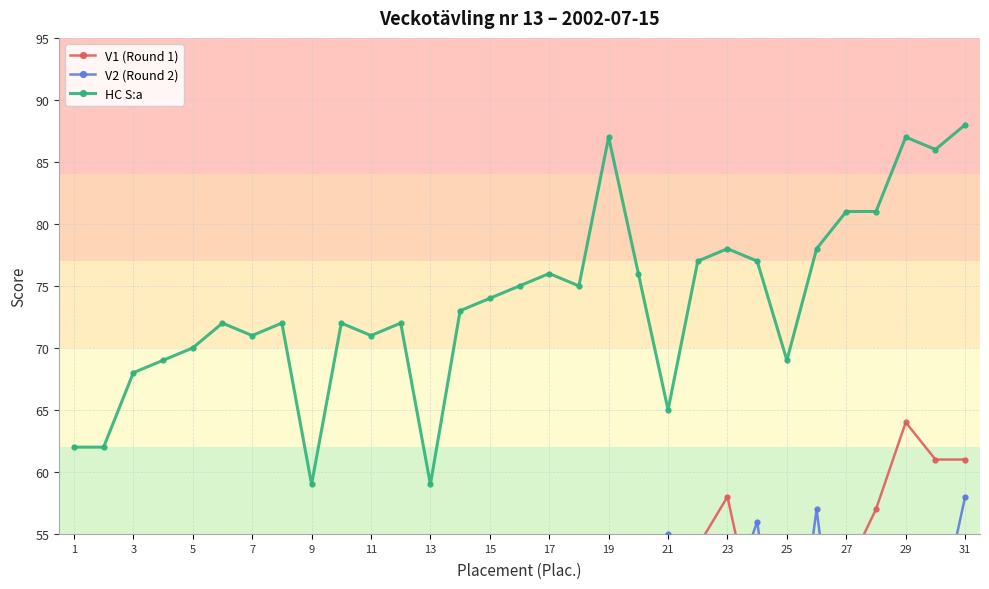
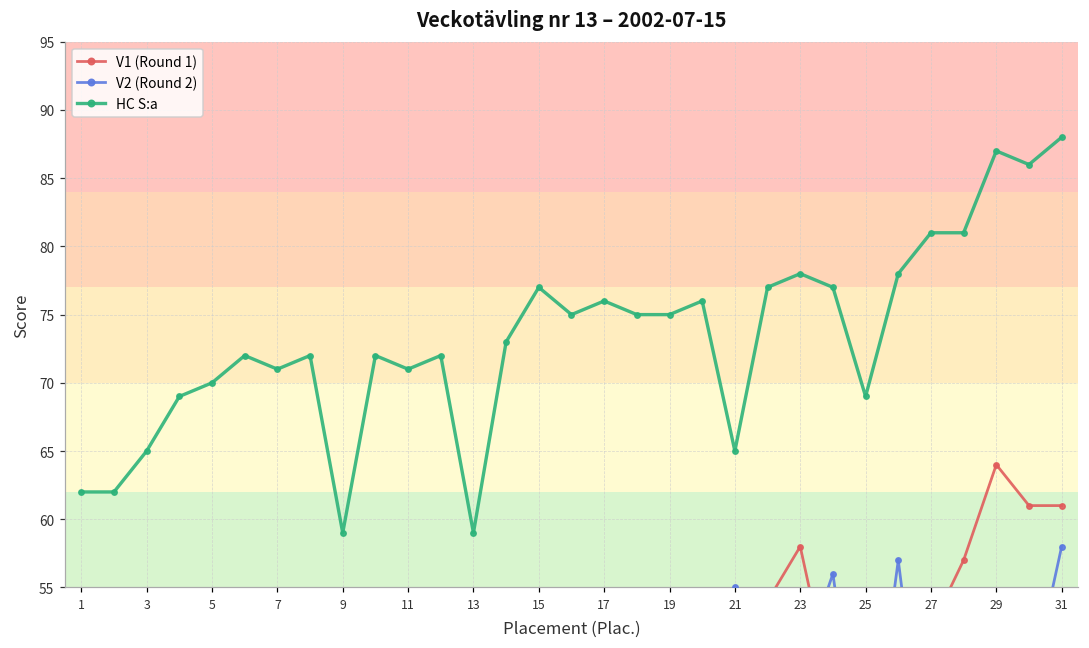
HC S:a, 3: 68 -> 65
HC S:a, 15: 74 -> 77
HC S:a, 19: 87 -> 75
